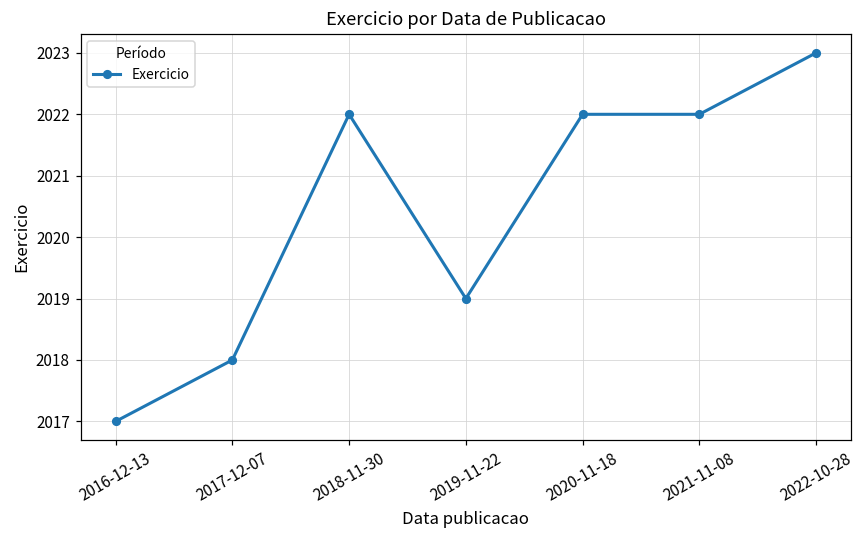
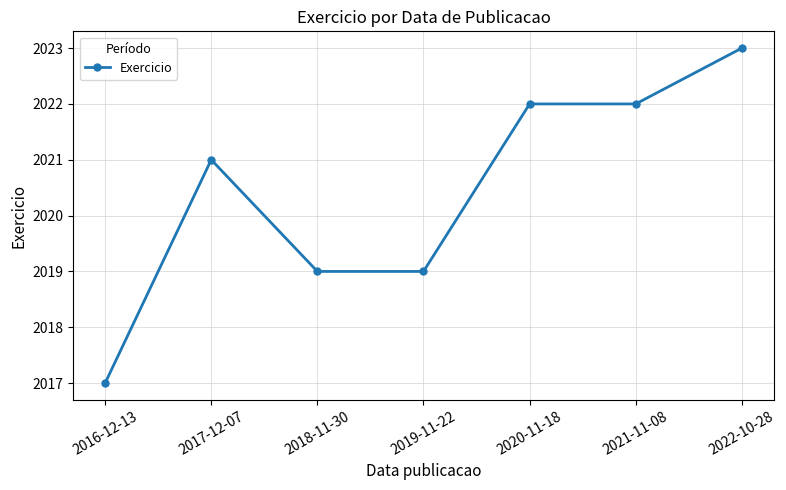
2017-12-07: 2018 -> 2021
2018-11-30: 2022 -> 2019
